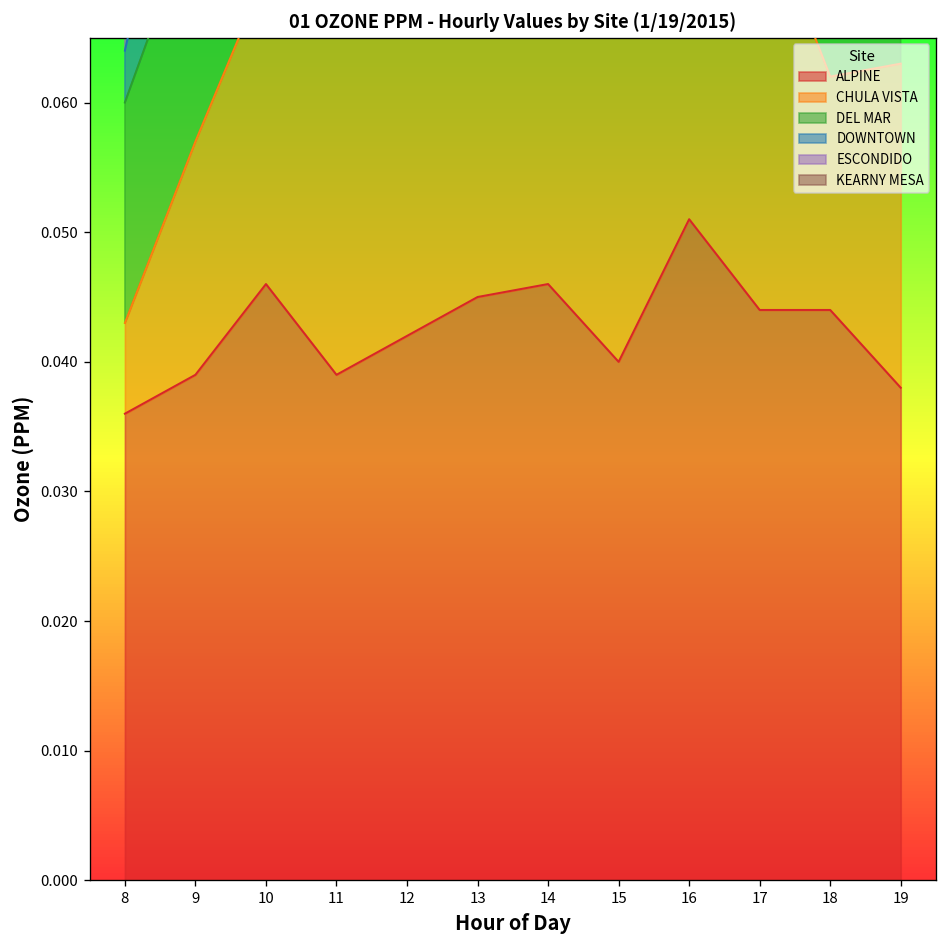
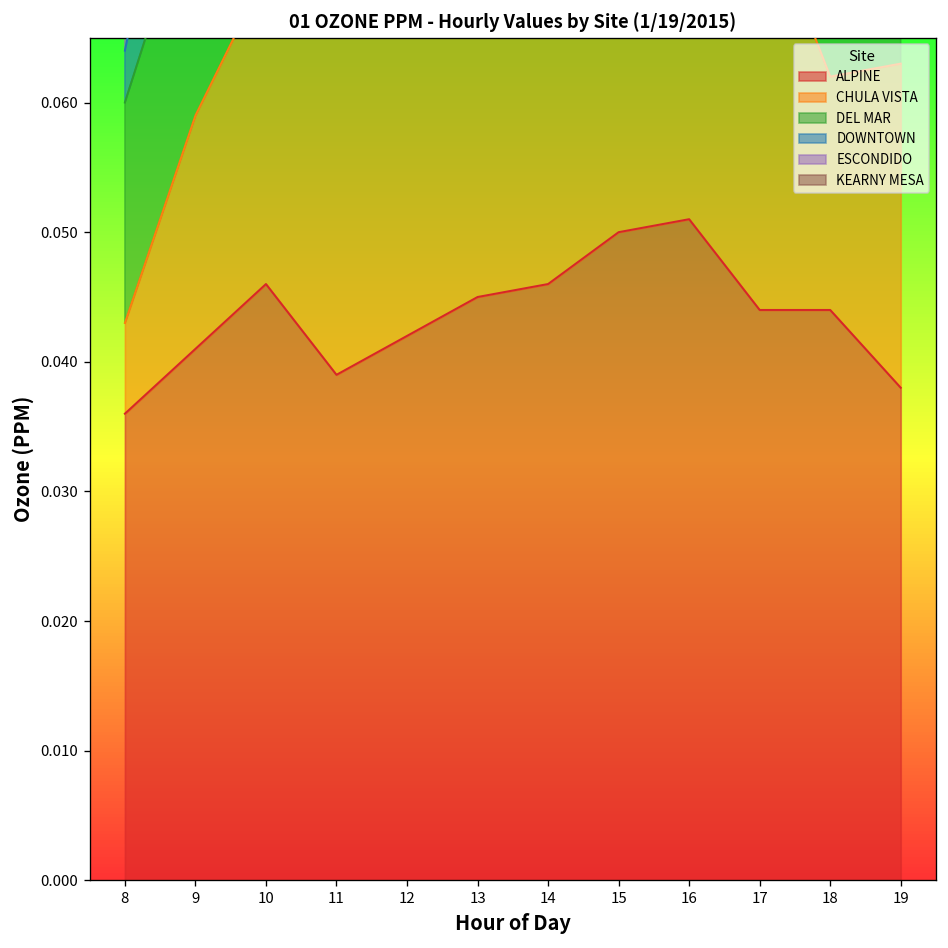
ALPINE, 9: 0.039 -> 0.041
ALPINE, 15: 0.04 -> 0.05
